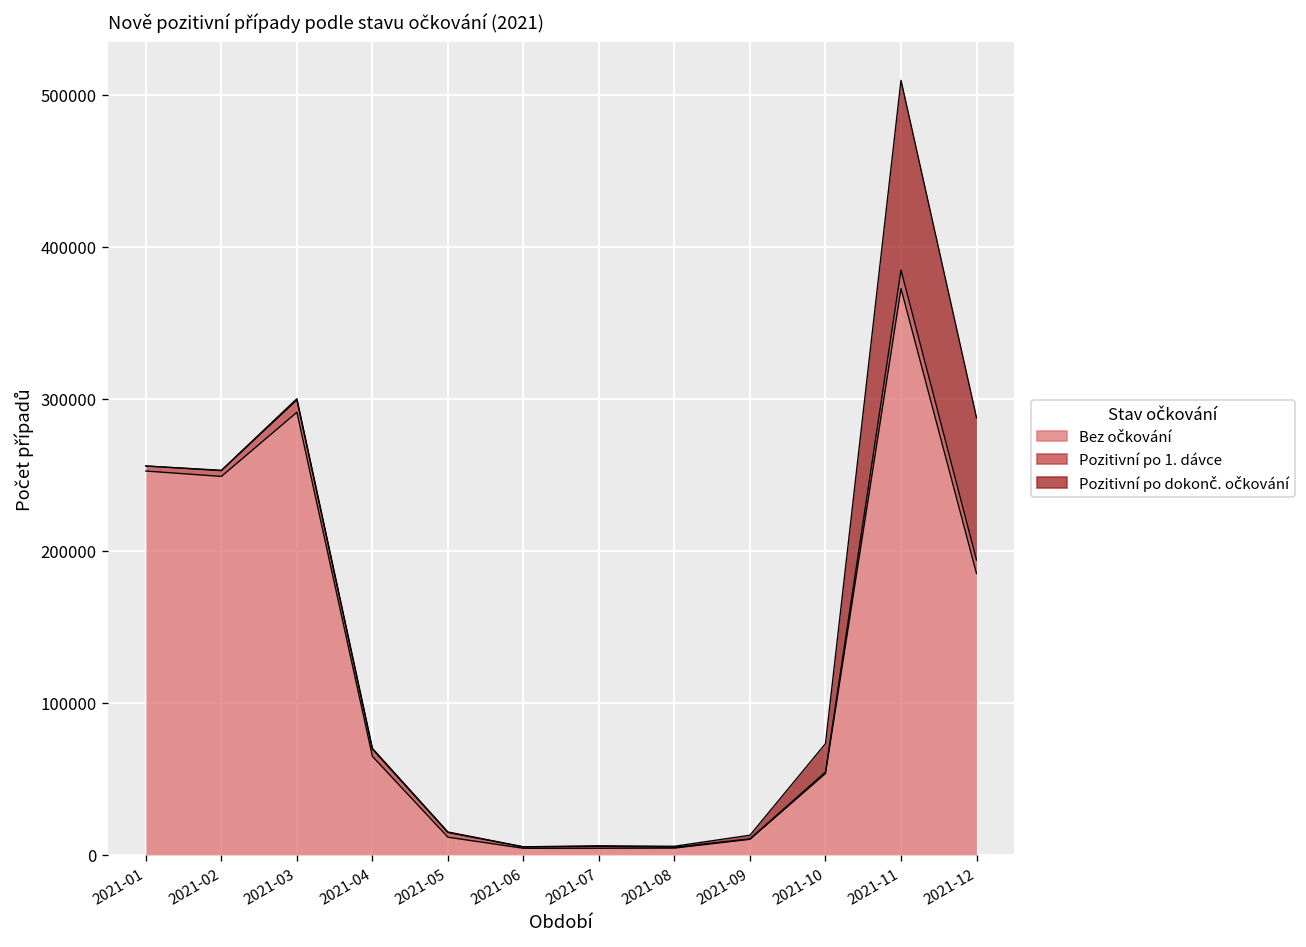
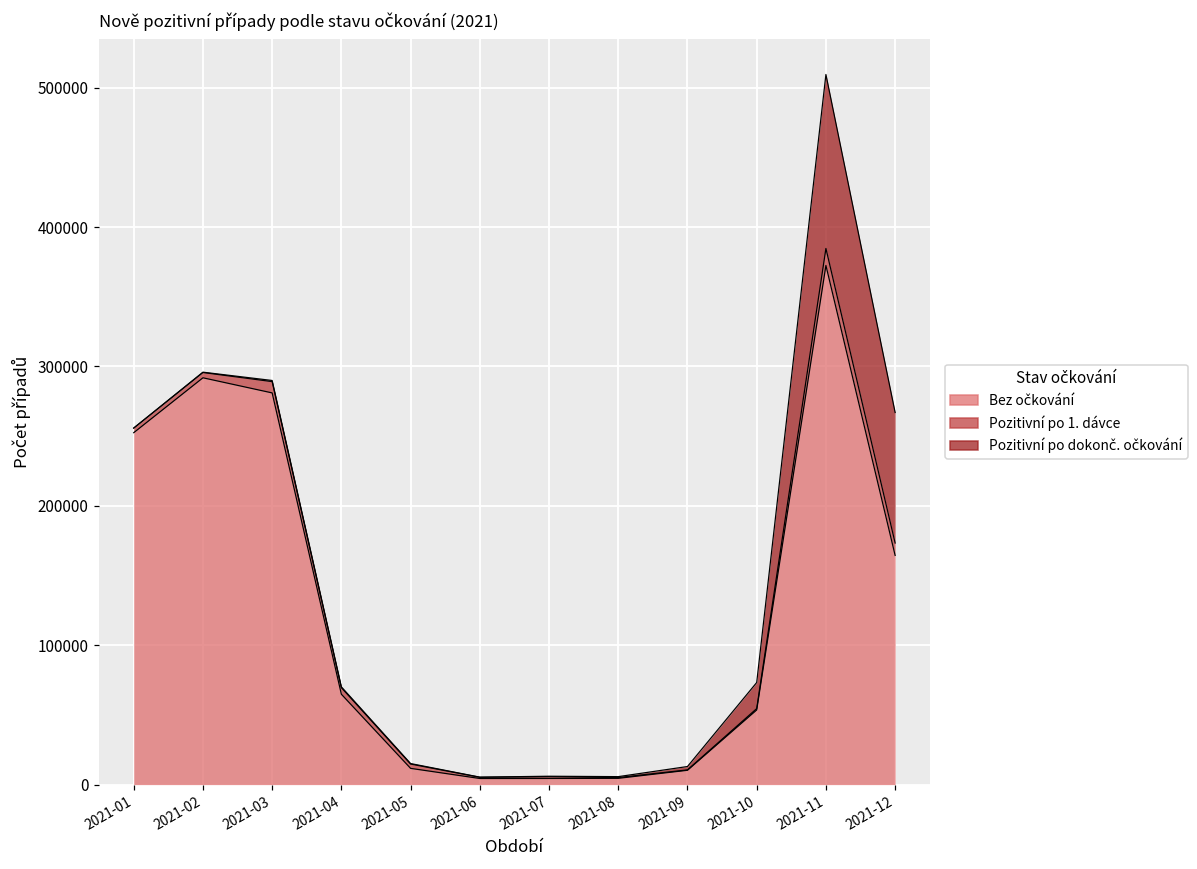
Bez očkování, 2021-02: 249000 -> 292000
Bez očkování, 2021-03: 291000 -> 281000
Bez očkování, 2021-12: 185000 -> 164000
